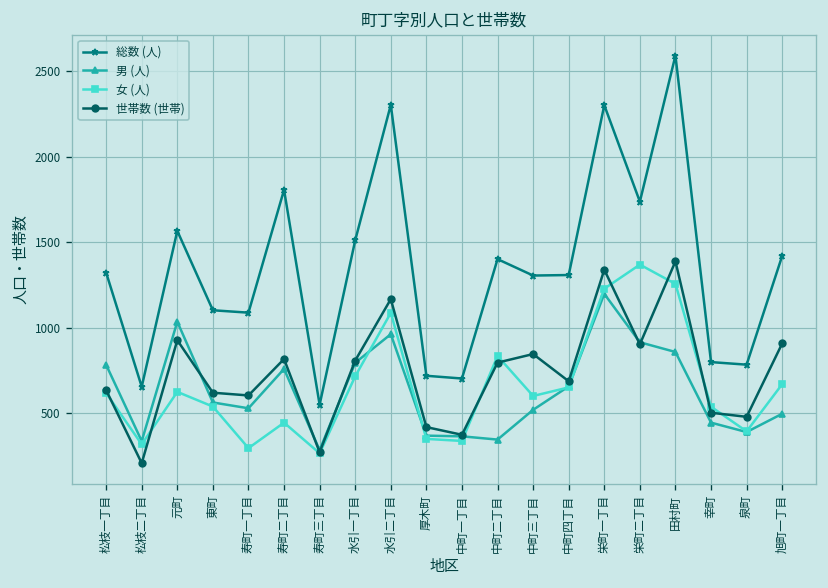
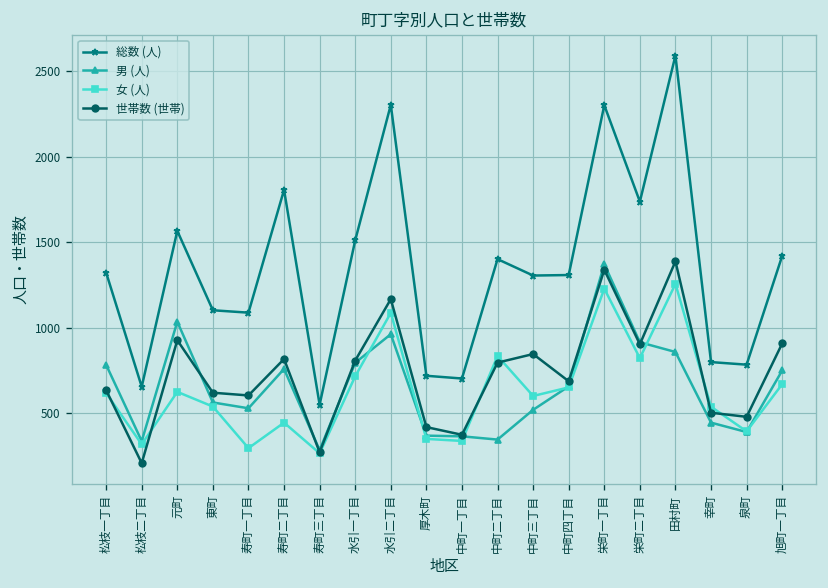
男 (人), 栄町一丁目: 1200 -> 1370
女 (人), 栄町二丁目: 1370 -> 820
男 (人), 旭町一丁目: 500 -> 750
